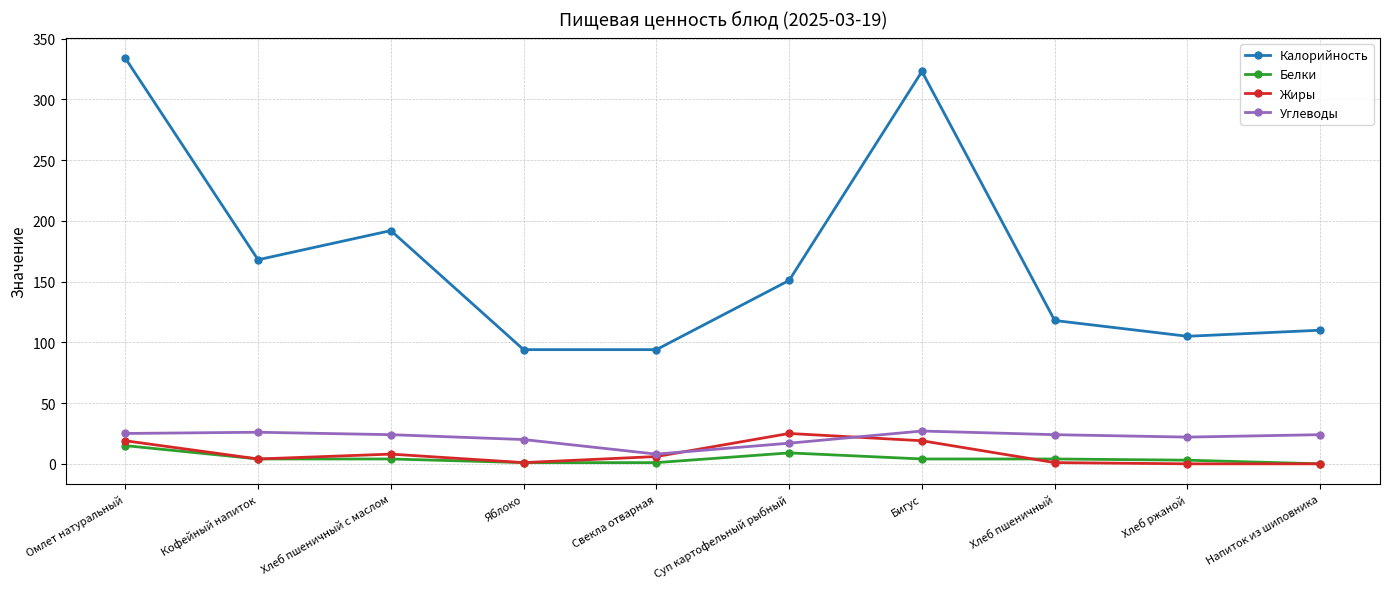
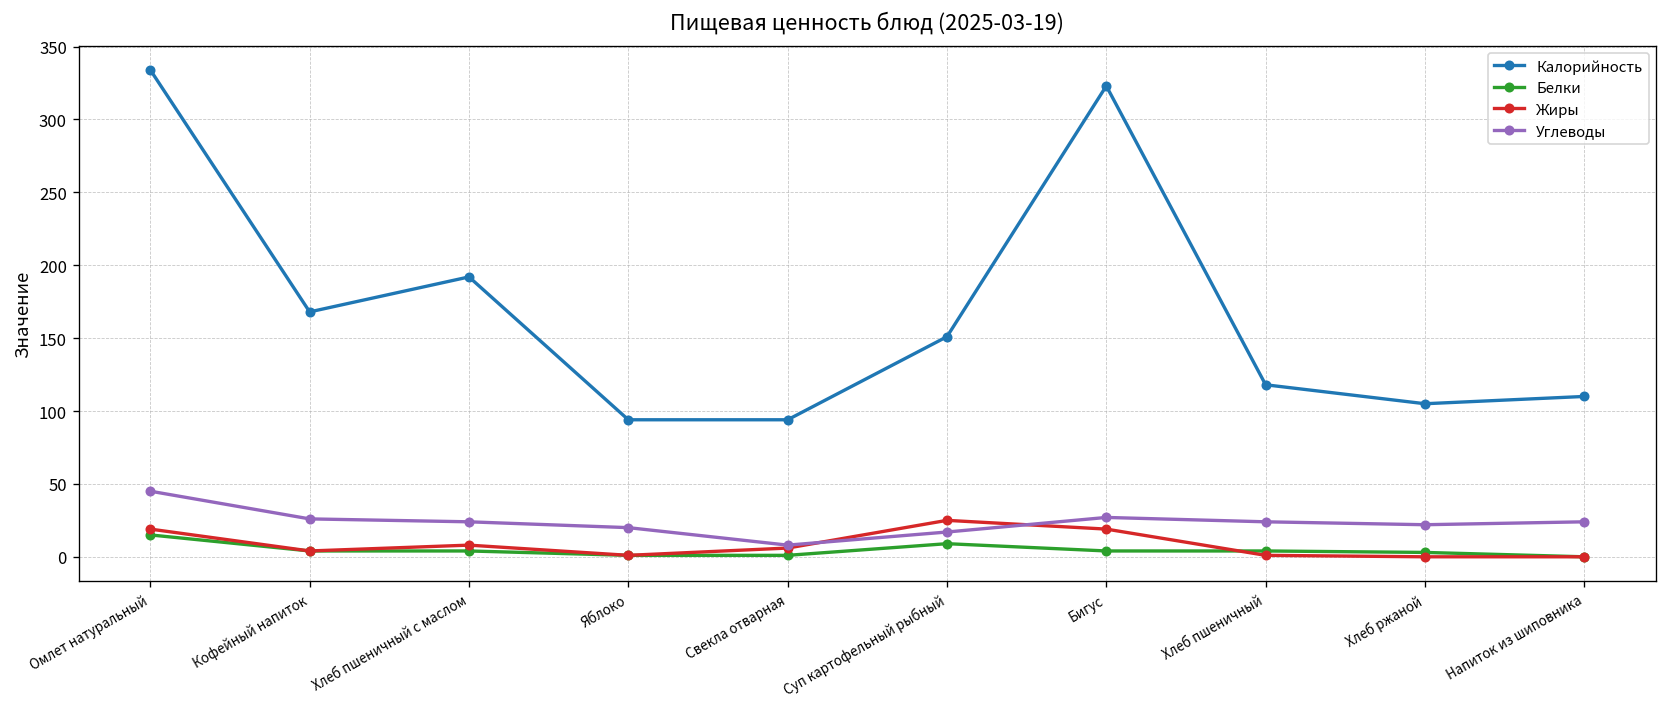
Углеводы, Омлет натуральный: 25 -> 45
